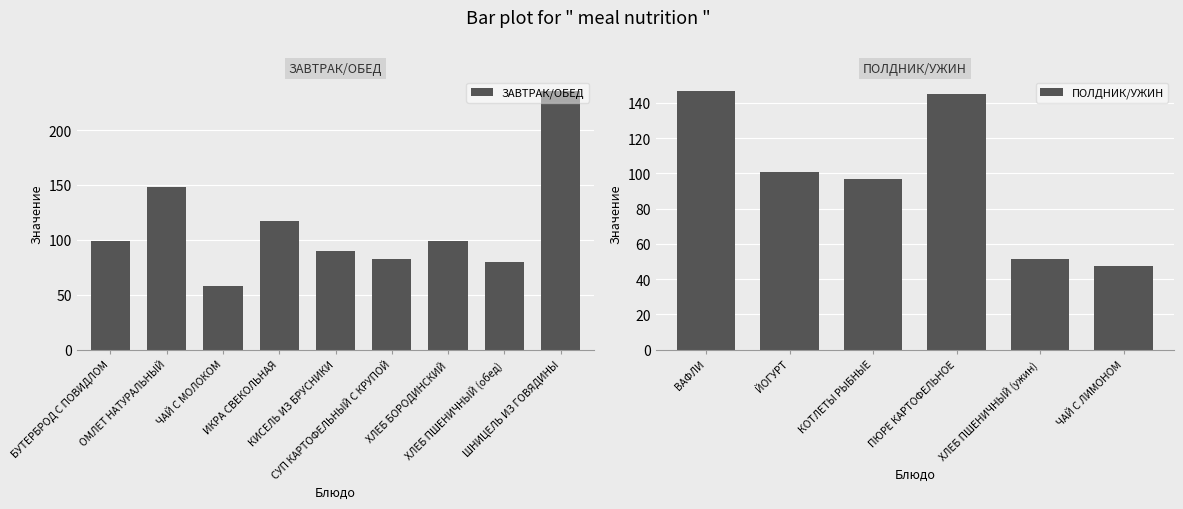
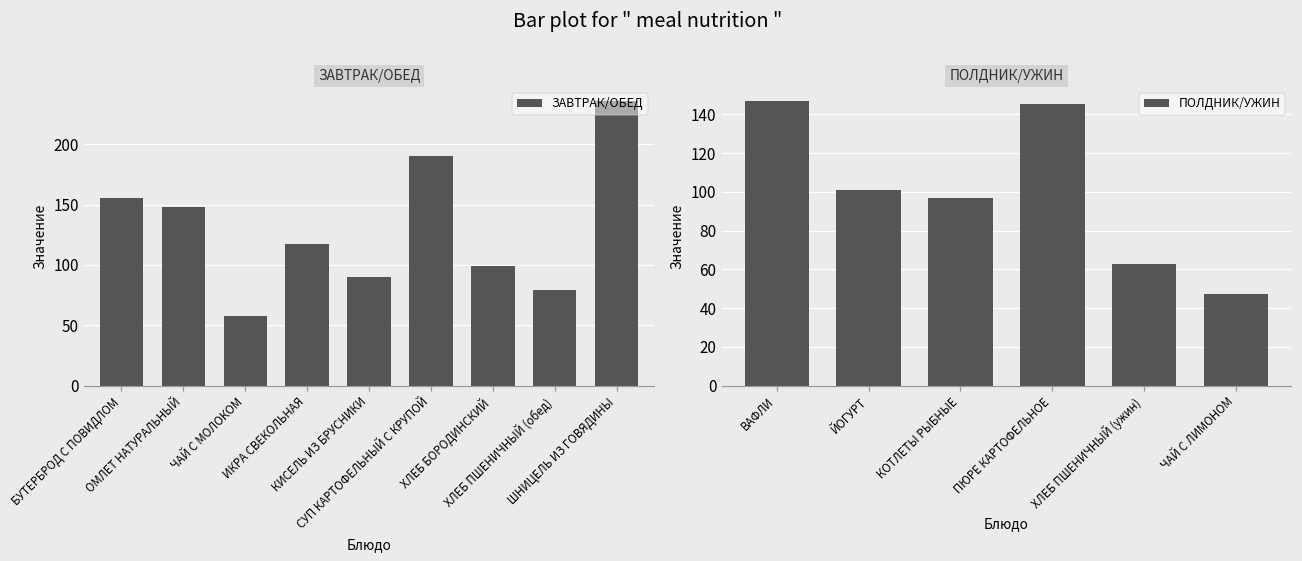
ЗАВТРАК/ОБЕД, БУТЕРБРОД С ПОВИДЛОМ: 99 -> 155
ЗАВТРАК/ОБЕД, СУП КАРТОФЕЛЬНЫЙ С КРУПОЙ: 83 -> 190
ПОЛДНИК/УЖИН, ХЛЕБ ПШЕНИЧНЫЙ (ужин): 51 -> 63
